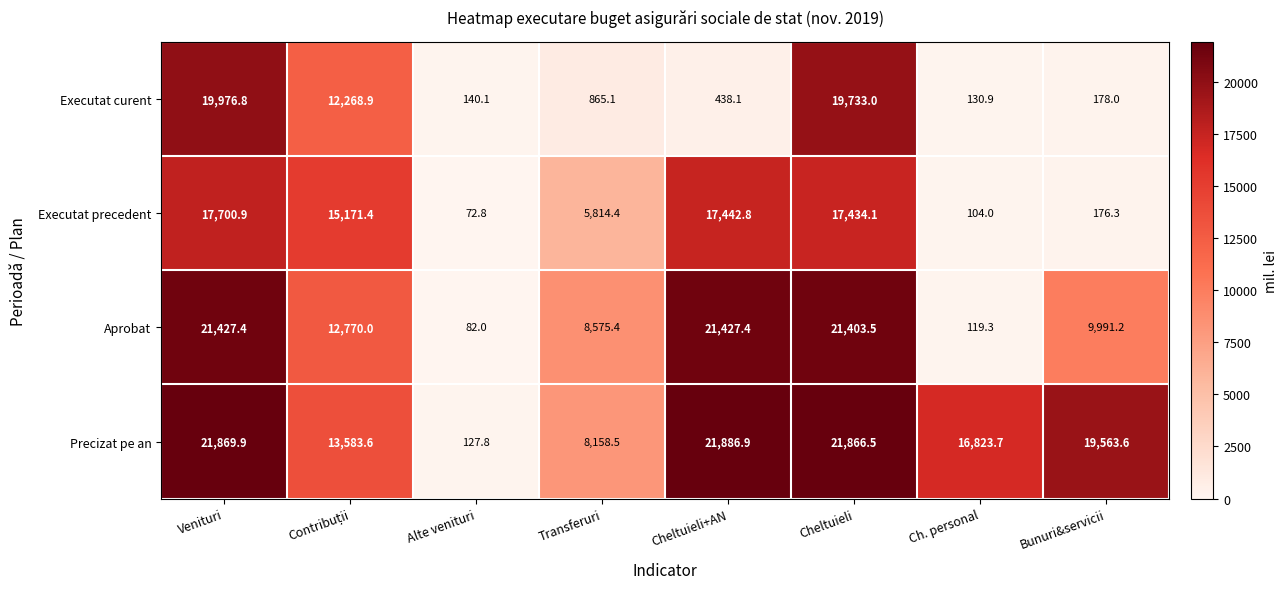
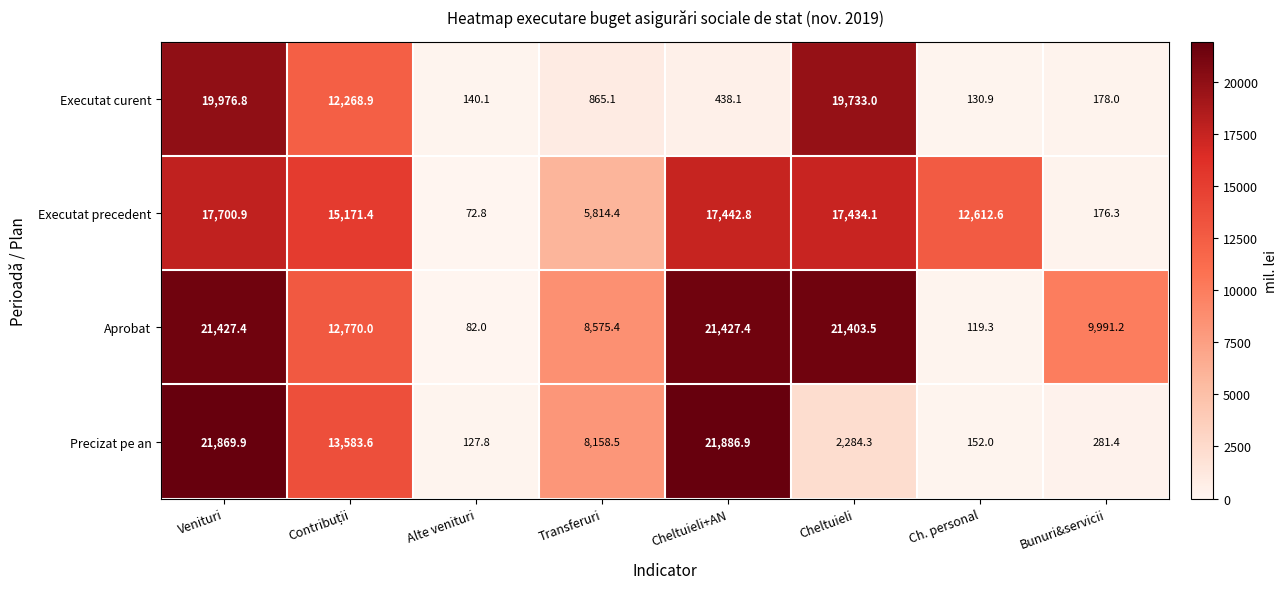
Executat precedent, Ch. personal: 104.0 -> 12,612.6
Precizat pe an, Cheltuieli: 21,866.5 -> 2,284.3
Precizat pe an, Ch. personal: 16,823.7 -> 152.0
Precizat pe an, Bunuri&servicii: 19,563.6 -> 281.4
